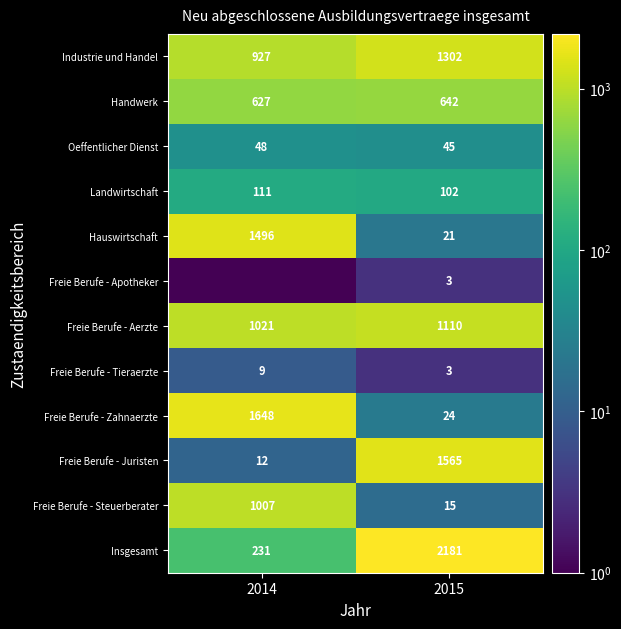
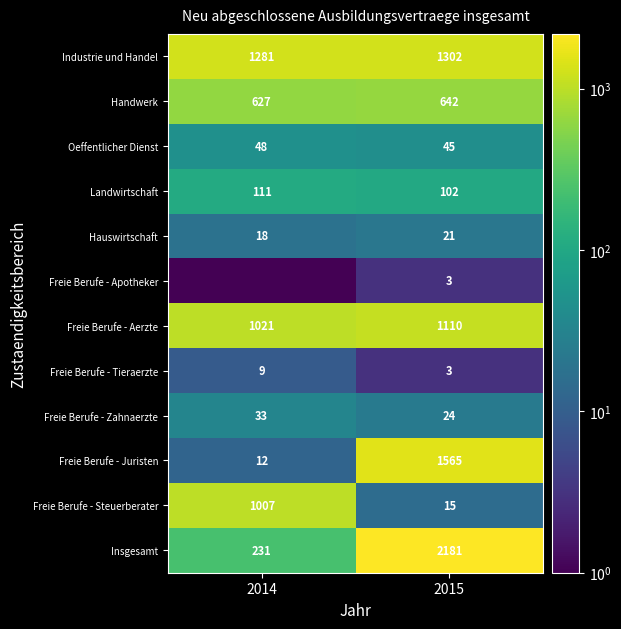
Industrie und Handel, 2014: 927 -> 1281
Hauswirtschaft, 2014: 1496 -> 18
Freie Berufe - Zahnaerzte, 2014: 1648 -> 33
